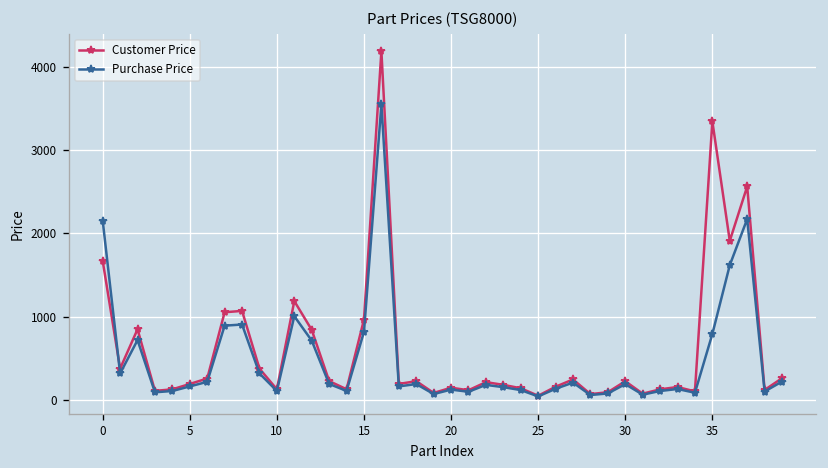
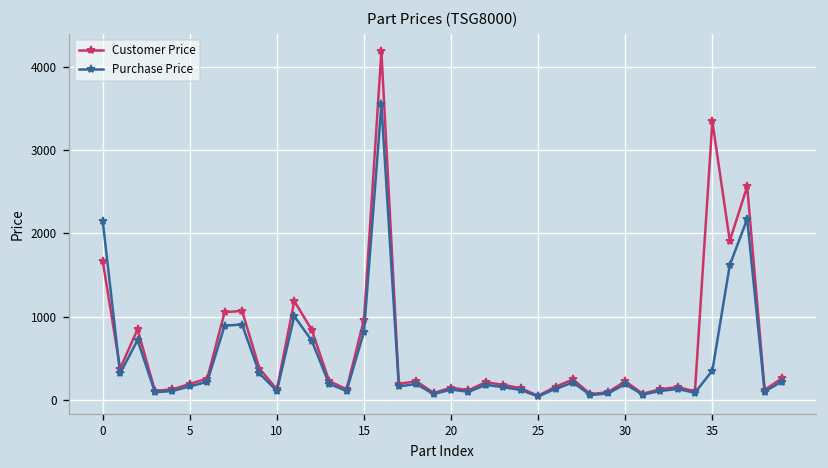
Purchase Price, 35: 800 -> 400
